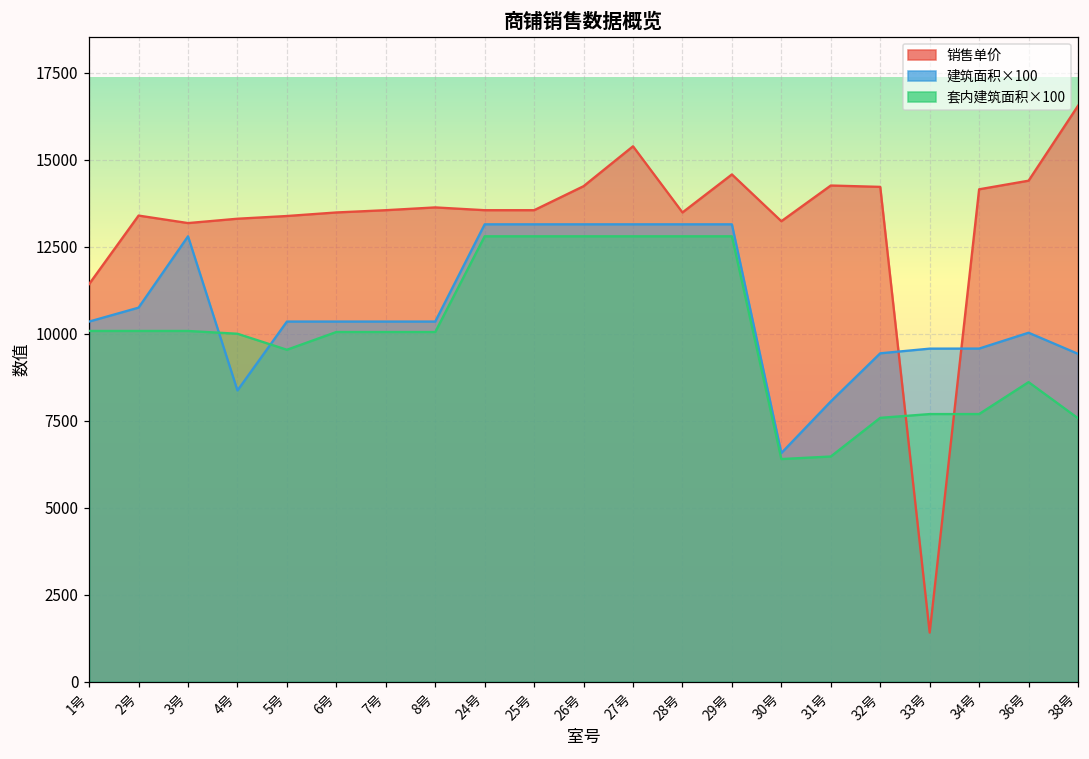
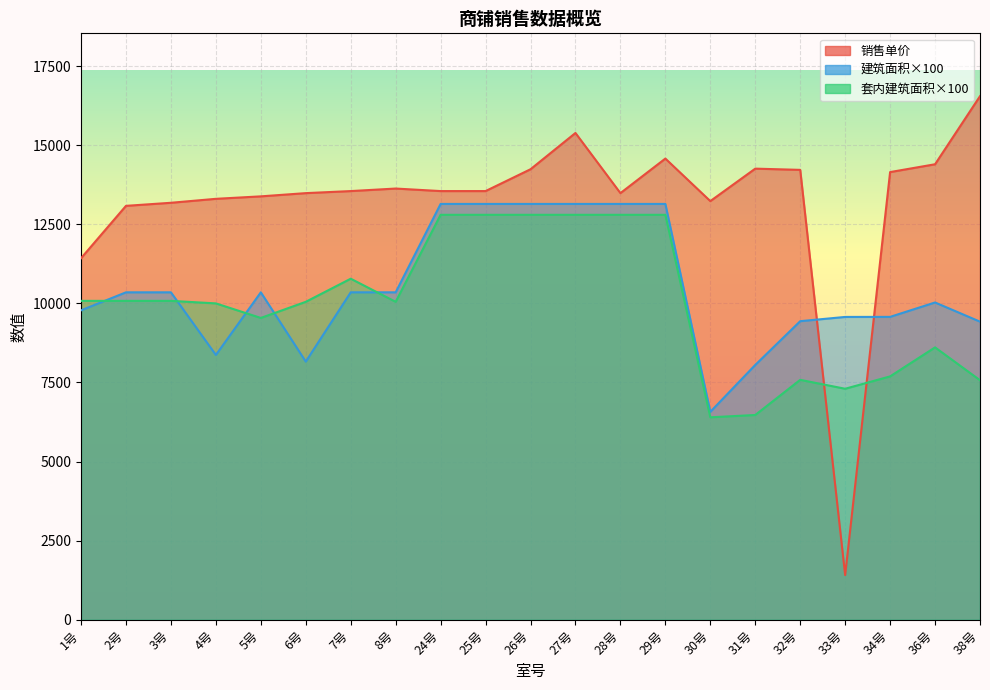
建筑面积×100, 1号: 10400 -> 9800
销售单价, 2号: 13400 -> 13100
建筑面积×100, 2号: 10800 -> 10400
建筑面积×100, 3号: 12800 -> 10400
建筑面积×100, 6号: 10400 -> 8200
套内建筑面积×100, 7号: 10100 -> 10800
套内建筑面积×100, 33号: 7700 -> 7300
